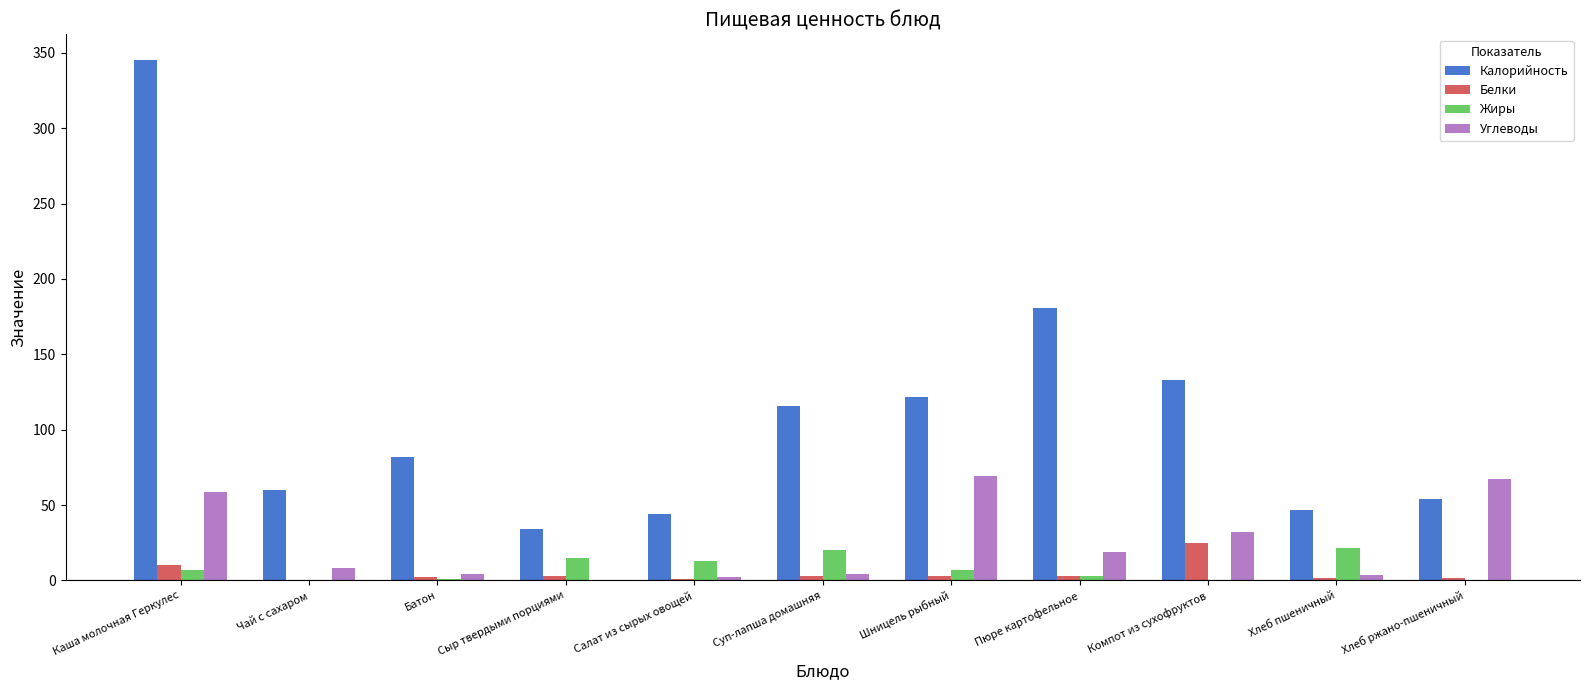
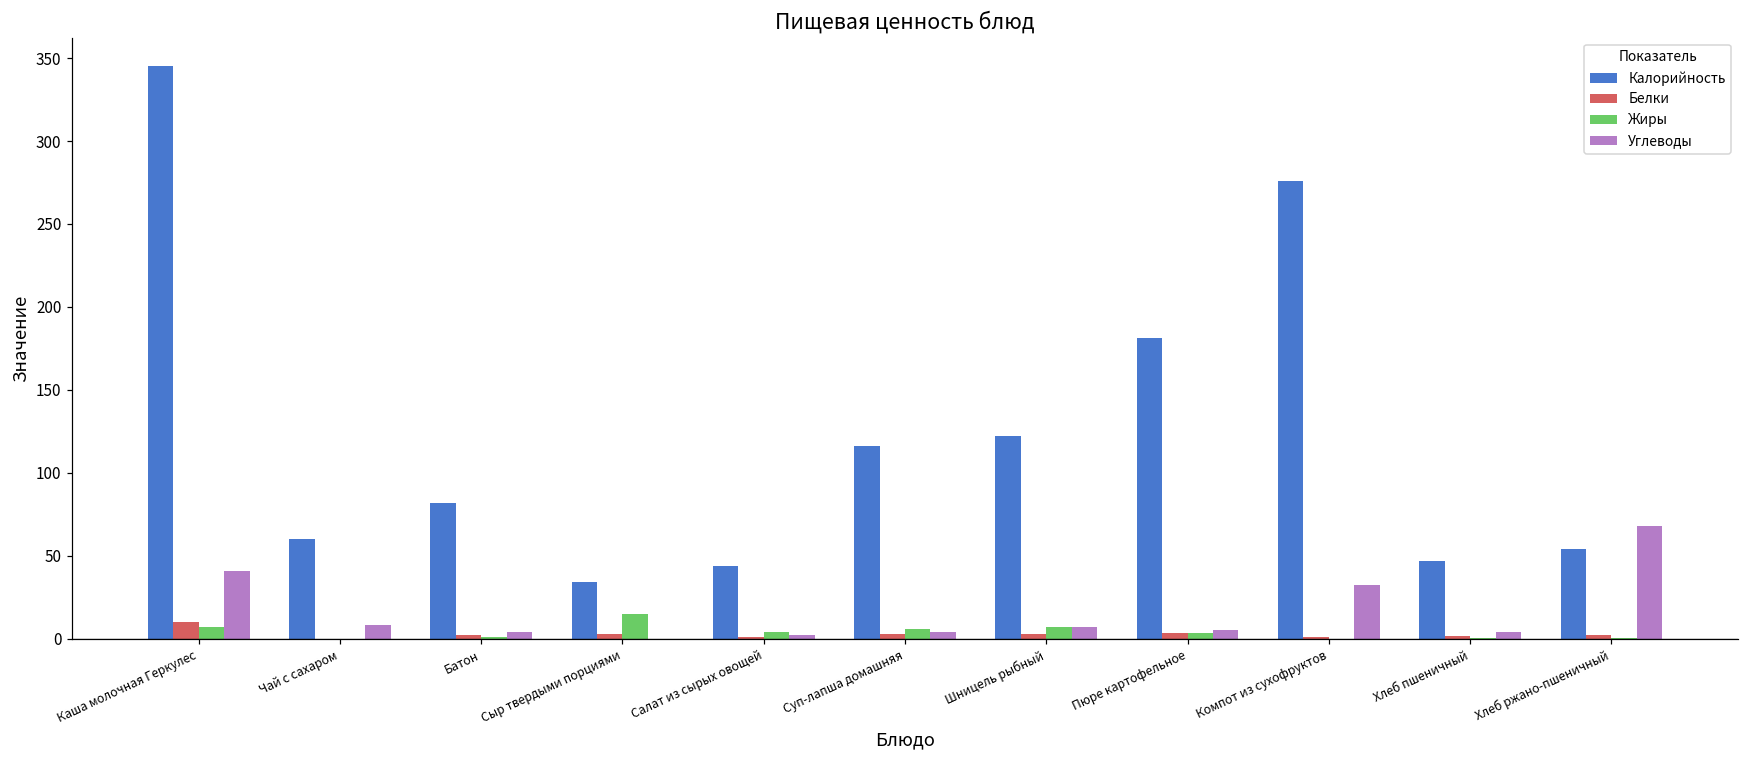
Углеводы, Каша молочная Геркулес: 59 -> 41
Жиры, Салат из сырых овощей: 13 -> 4
Жиры, Суп-лапша домашняя: 20 -> 6
Углеводы, Шницель рыбный: 69 -> 7
Углеводы, Пюре картофельное: 19 -> 5
Калорийность, Компот из сухофруктов: 133 -> 276
Белки, Компот из сухофруктов: 25 -> 1
Жиры, Хлеб пшеничный: 21 -> 0
